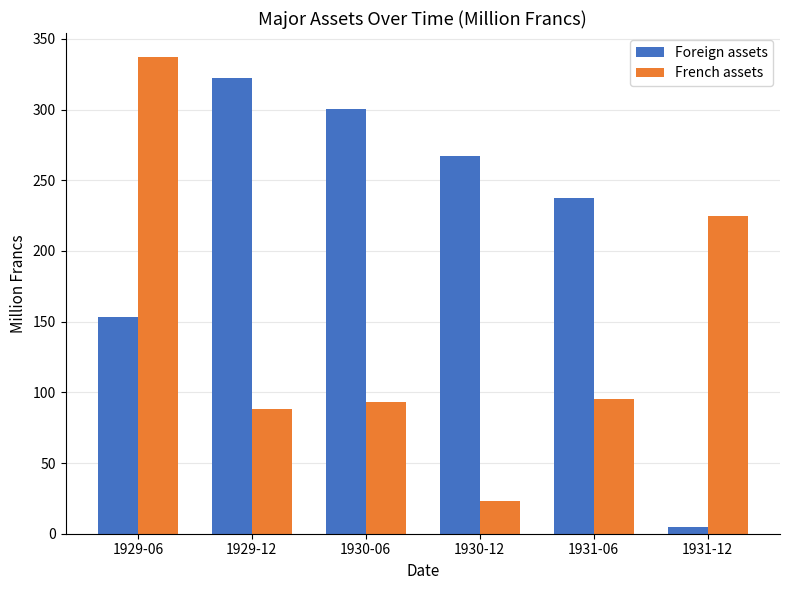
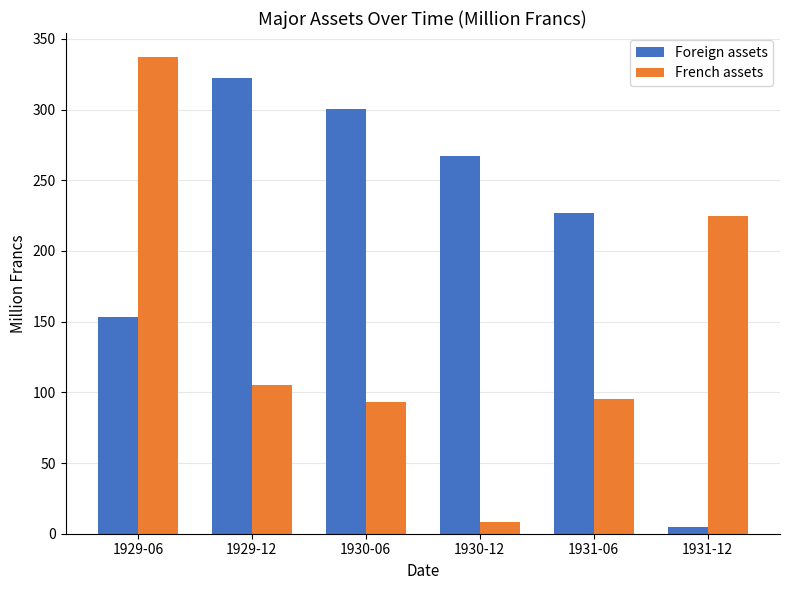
French assets, 1929-12: 88 -> 106
French assets, 1930-12: 23 -> 8
Foreign assets, 1931-06: 237 -> 227
